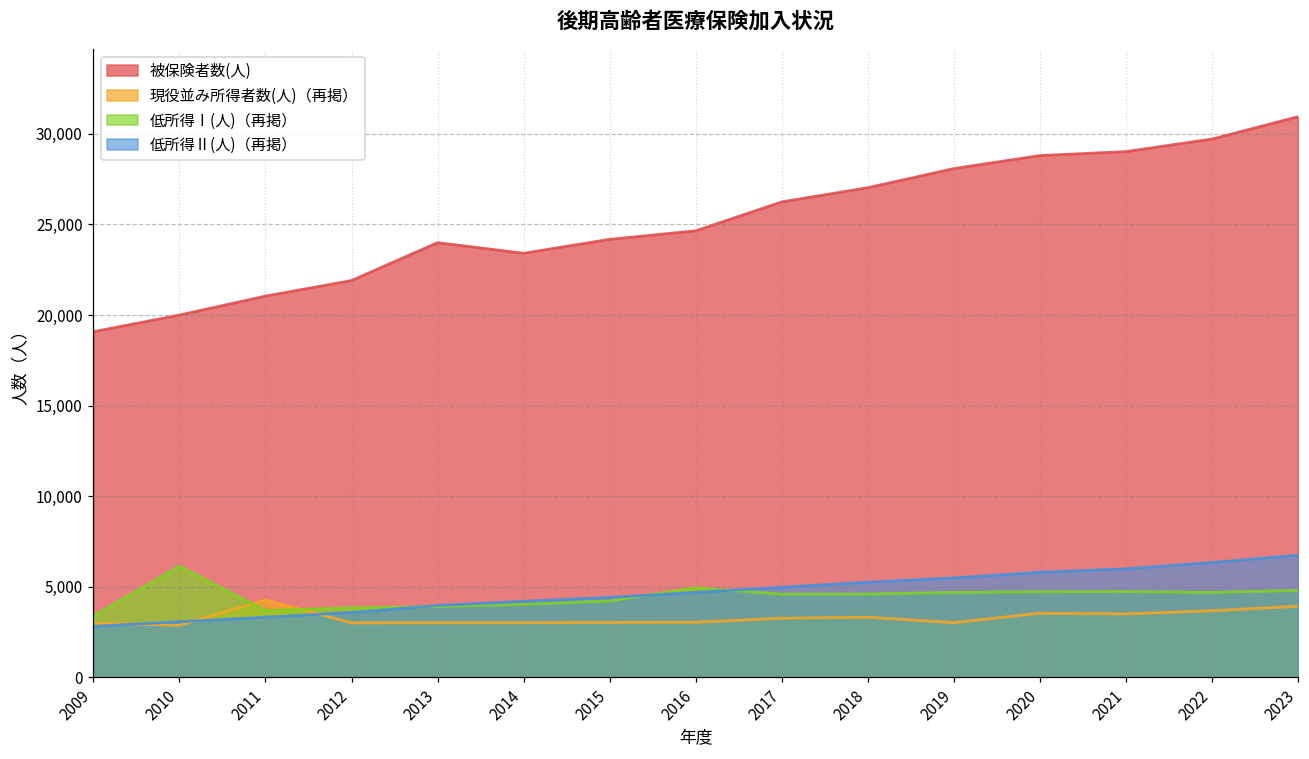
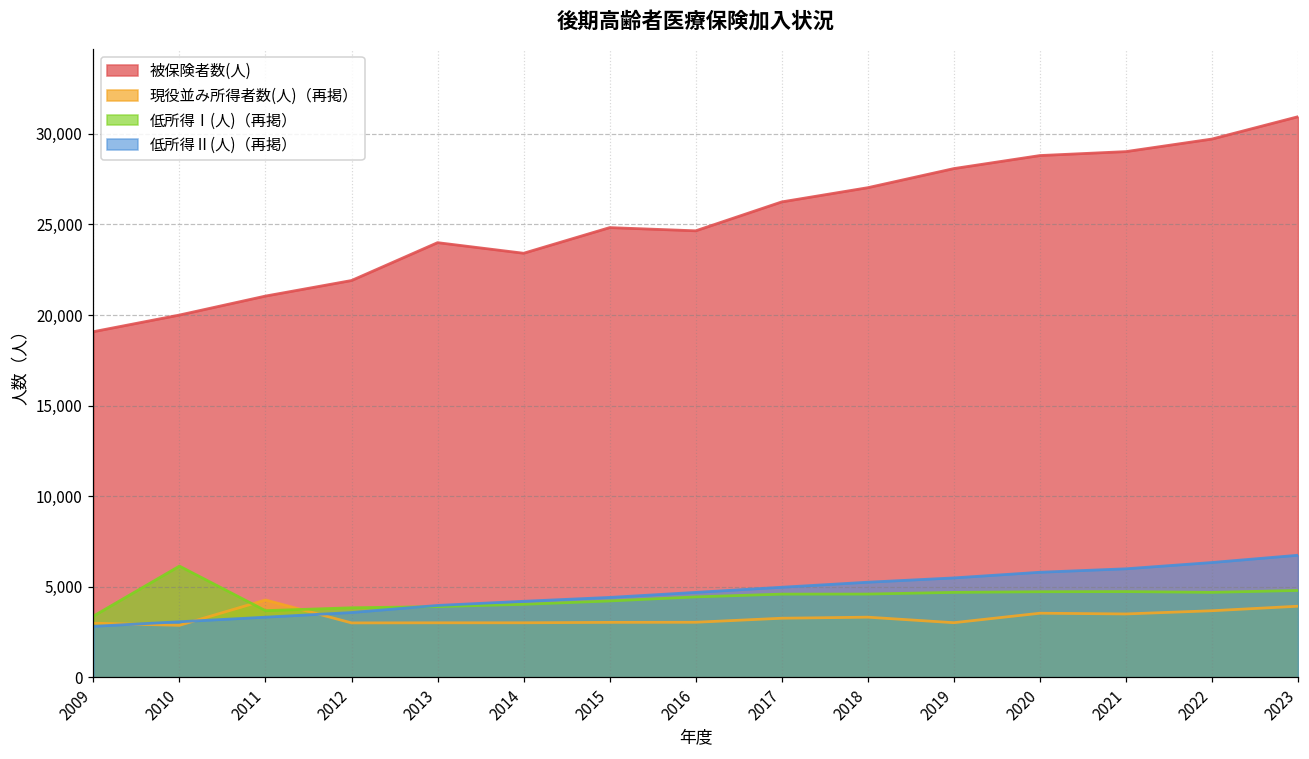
被保険者数(人), 2015: 24,200 -> 24,800
低所得Ⅰ(人)（再掲）, 2016: 5,000 -> 4,400
